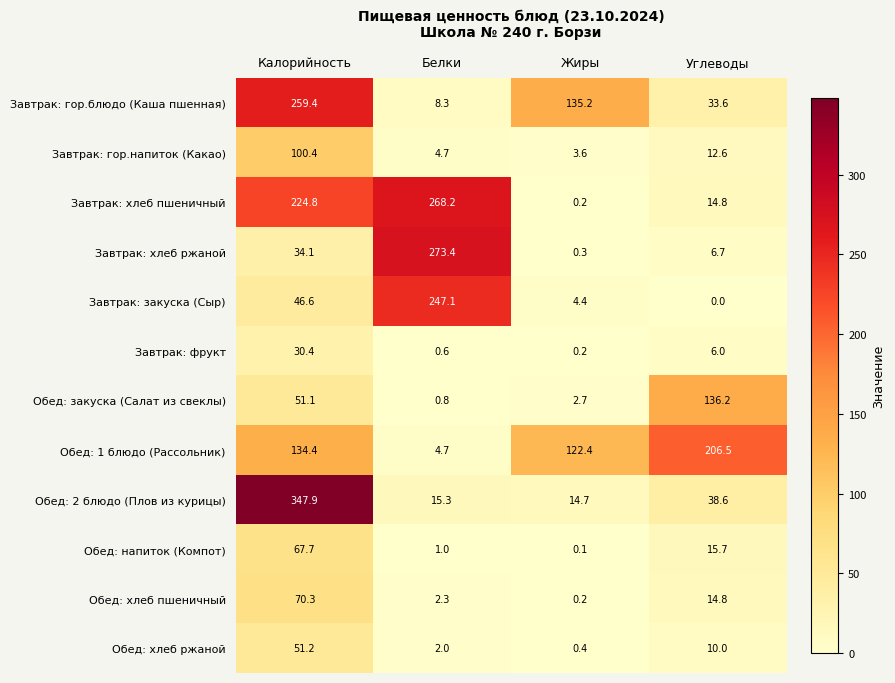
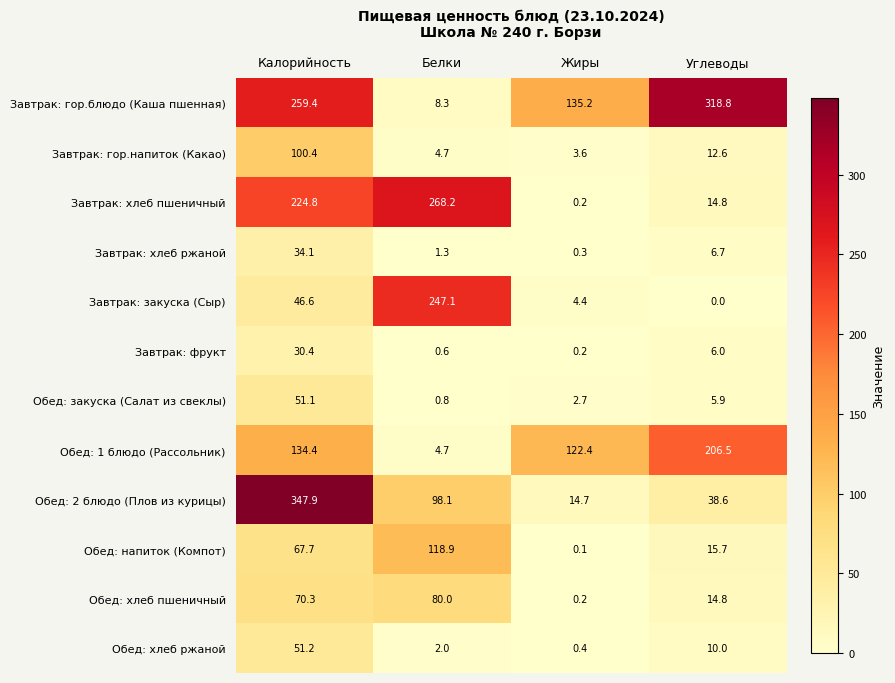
Завтрак: гор.блюдо (Каша пшенная), Углеводы: 33.6 -> 318.8
Завтрак: хлеб ржаной, Белки: 273.4 -> 1.3
Обед: закуска (Салат из свеклы), Углеводы: 136.2 -> 5.9
Обед: 2 блюдо (Плов из курицы), Белки: 15.3 -> 98.1
Обед: напиток (Компот), Белки: 1.0 -> 118.9
Обед: хлеб пшеничный, Белки: 2.3 -> 80.0
